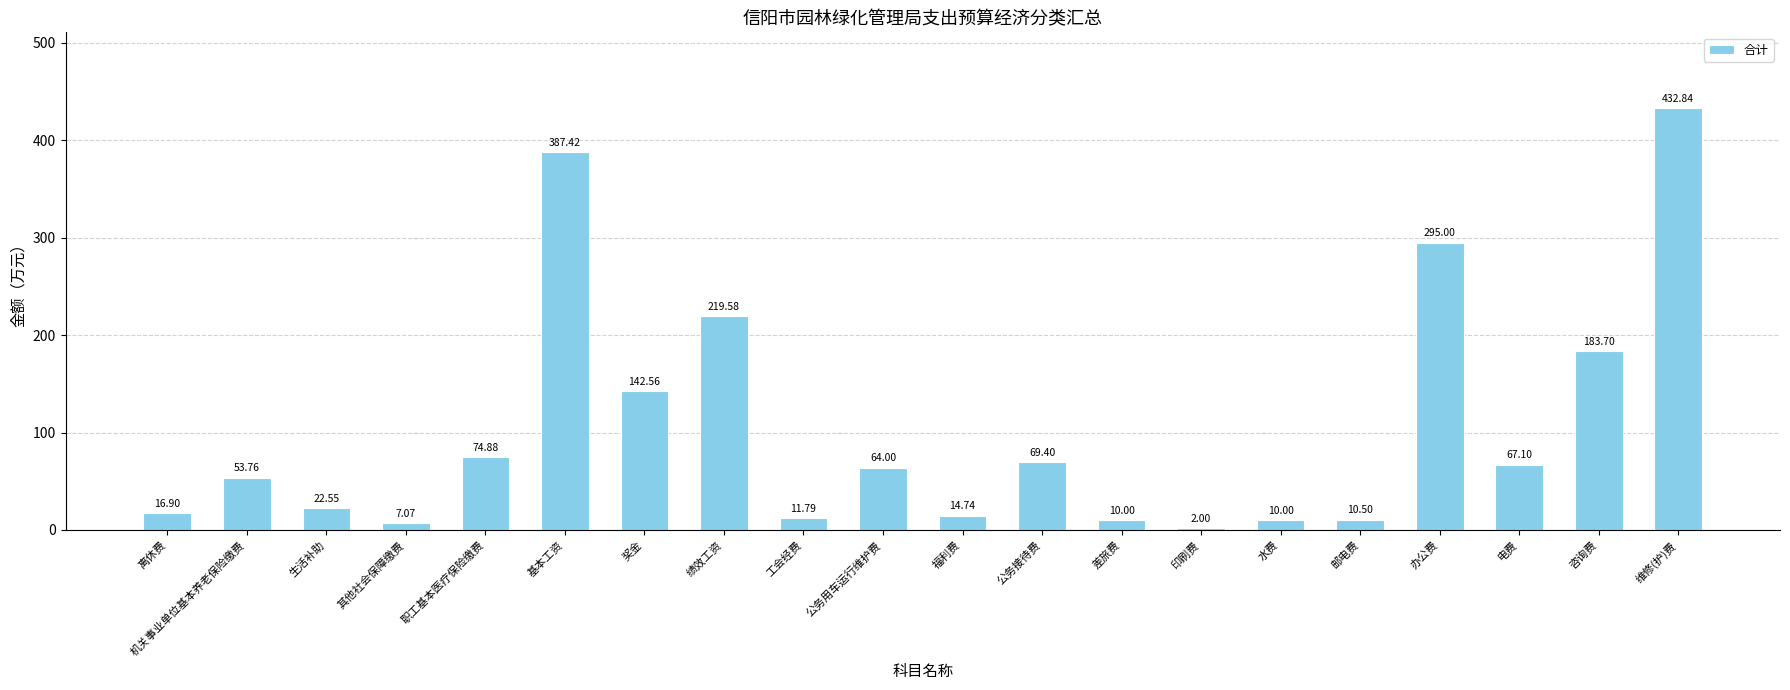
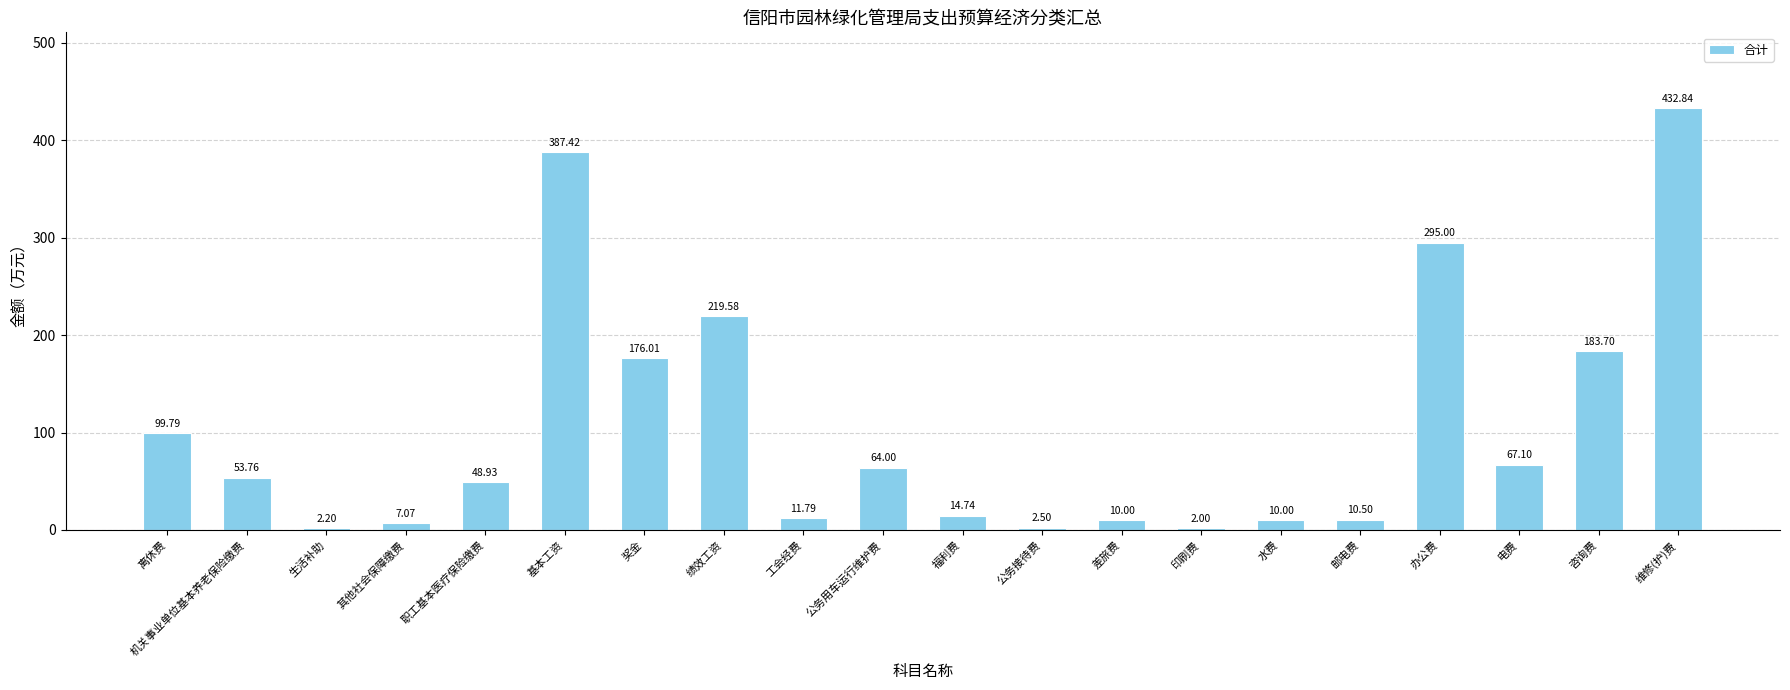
离休费: 16.90 -> 99.79
生活补助: 22.55 -> 2.20
职工基本医疗保险缴费: 74.88 -> 48.93
奖金: 142.56 -> 176.01
公务接待费: 69.40 -> 2.50
